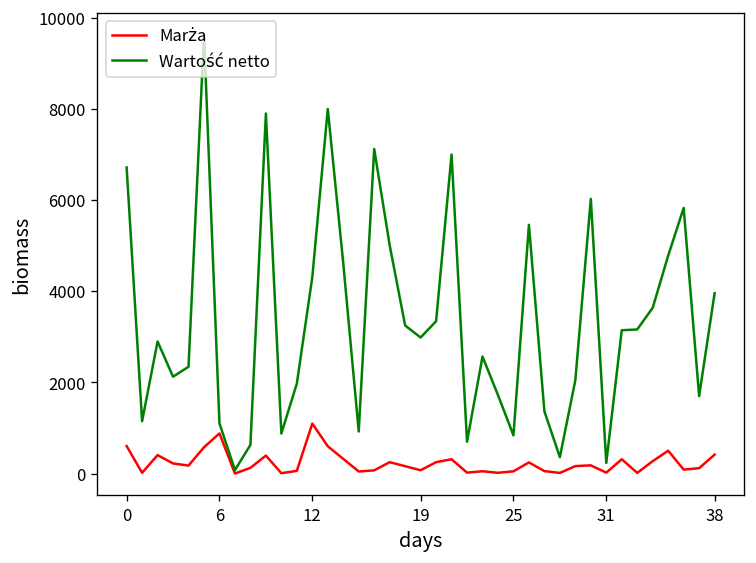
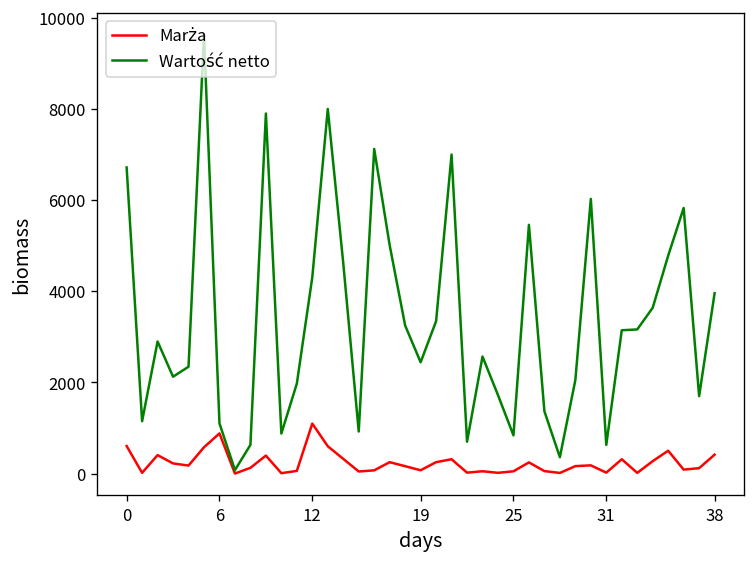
Wartość netto, 19: 3000 -> 2400
Wartość netto, 31: 200 -> 600
